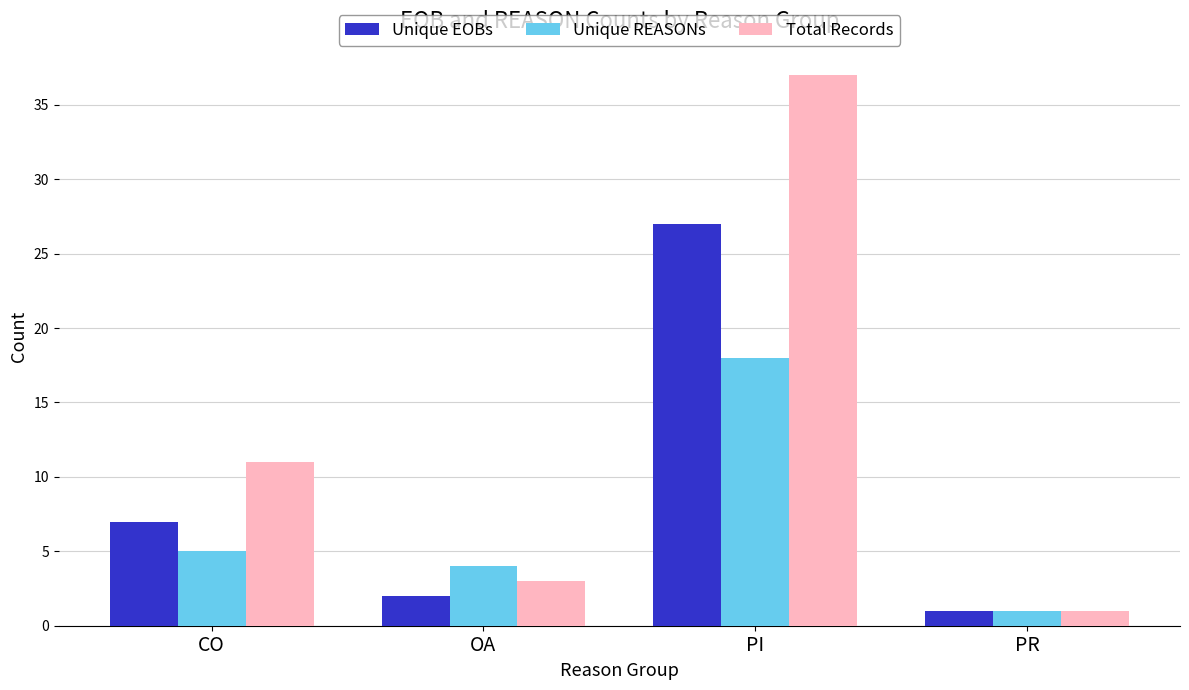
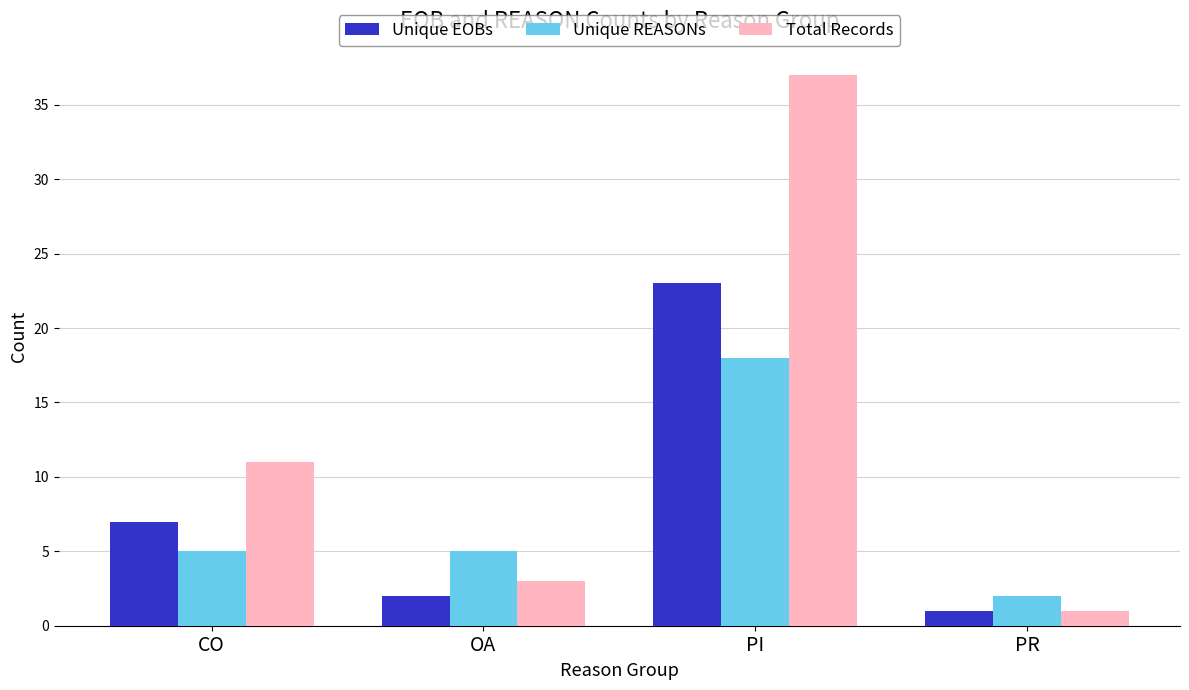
Unique REASONs, OA: 4 -> 5
Unique EOBs, PI: 27 -> 23
Unique REASONs, PR: 1 -> 2
